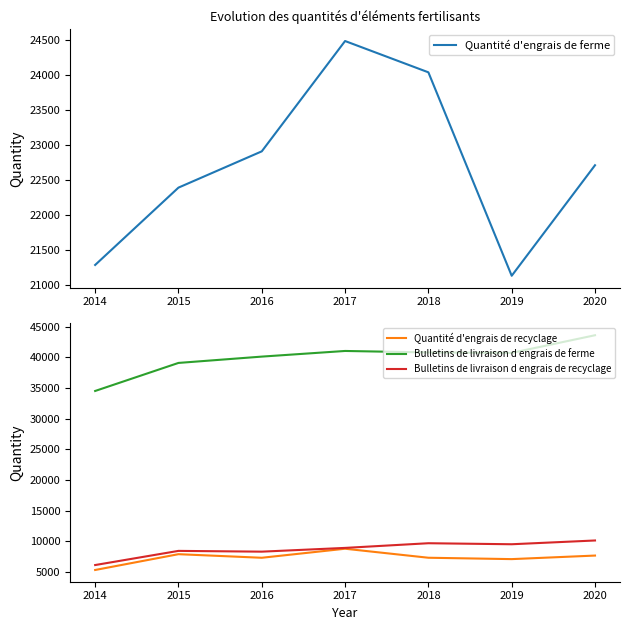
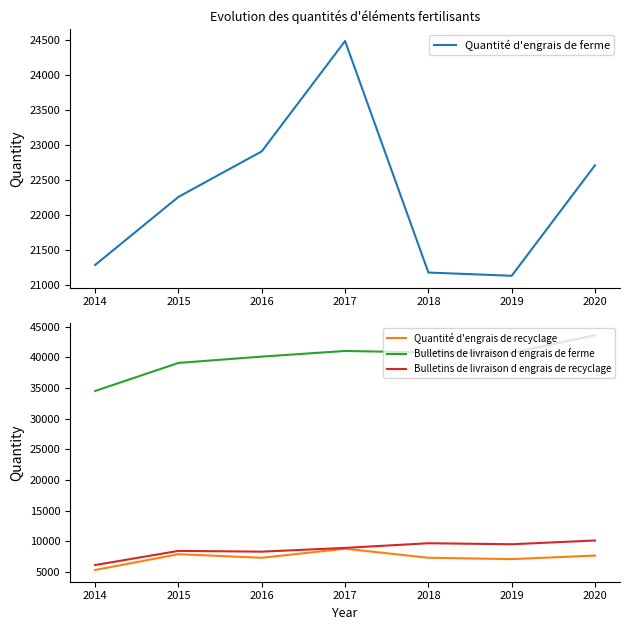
Evolution des quantités d'éléments fertilisants, 2015: 22400 -> 22300
Evolution des quantités d'éléments fertilisants, 2018: 24000 -> 21200
